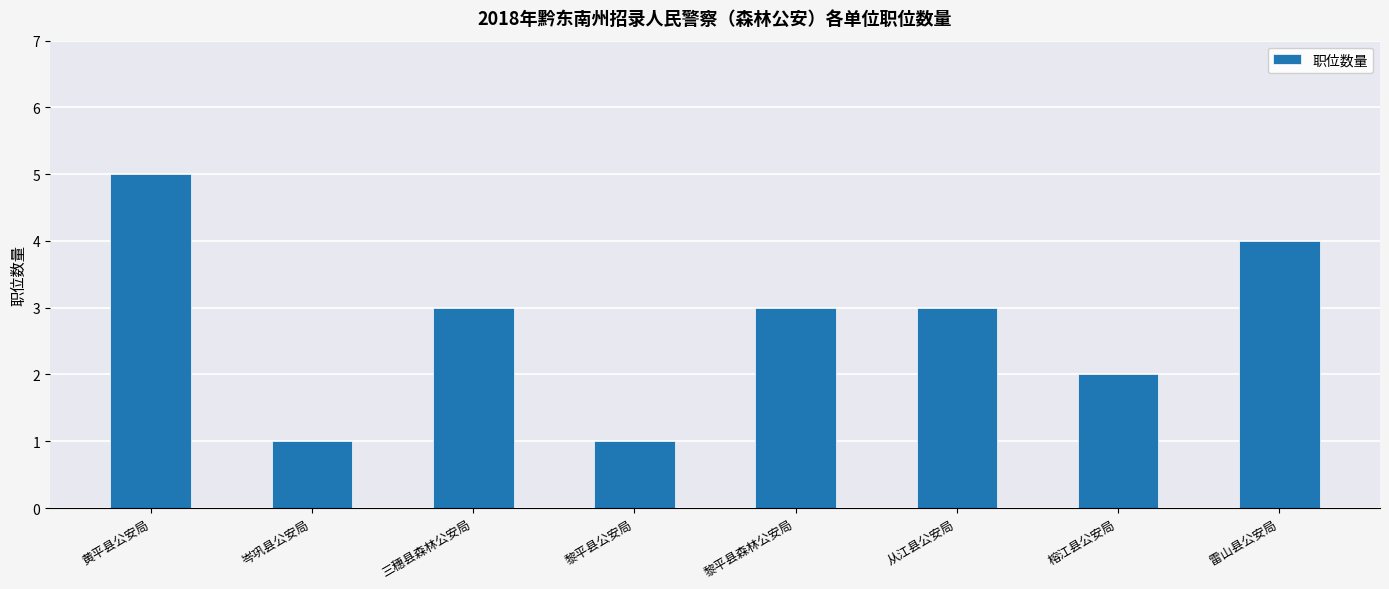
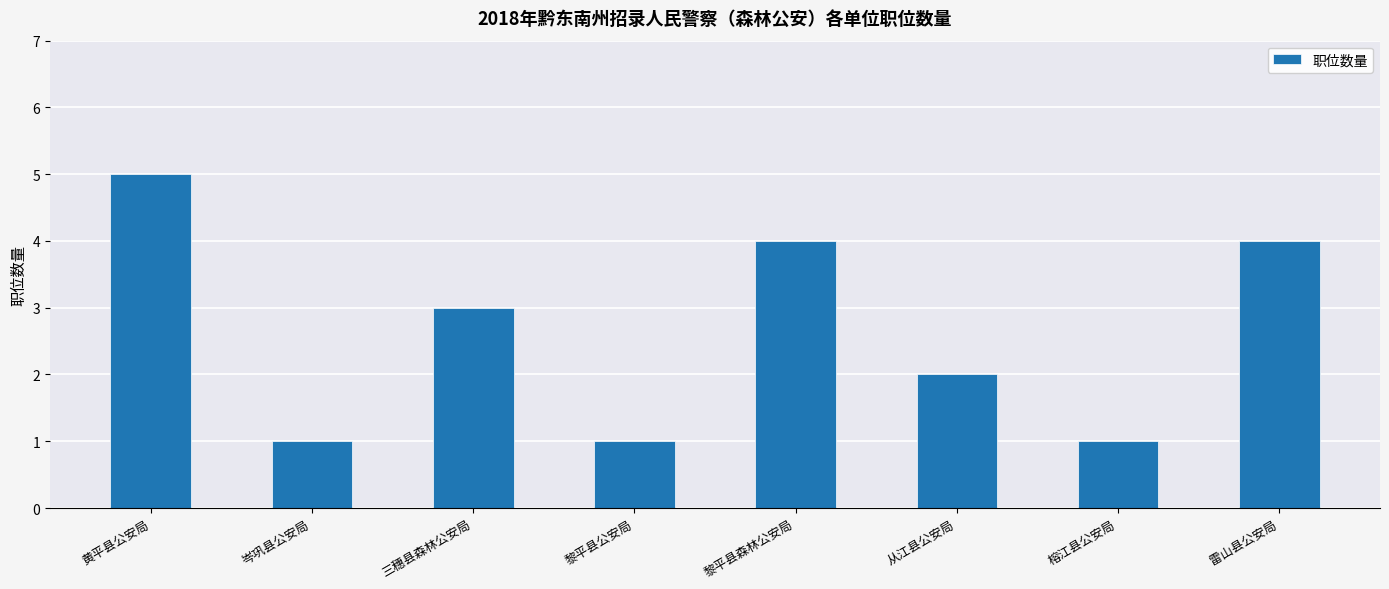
黎平县森林公安局: 3 -> 4
从江县公安局: 3 -> 2
榕江县公安局: 2 -> 1
